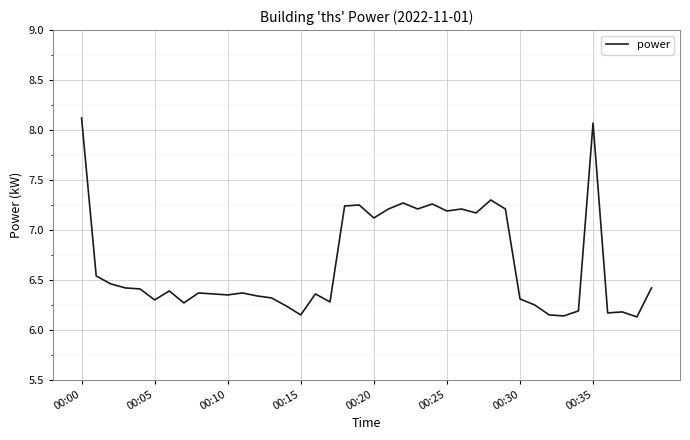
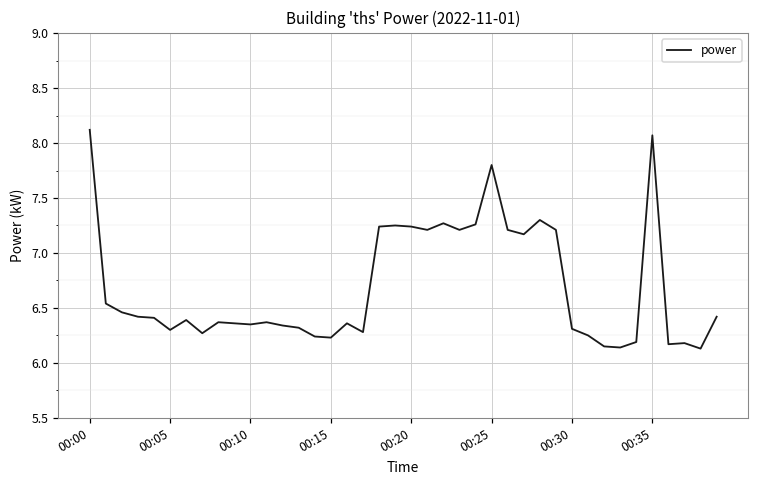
00:15: 6.15 -> 6.23
00:20: 7.1 -> 7.2
00:25: 7.2 -> 7.8
